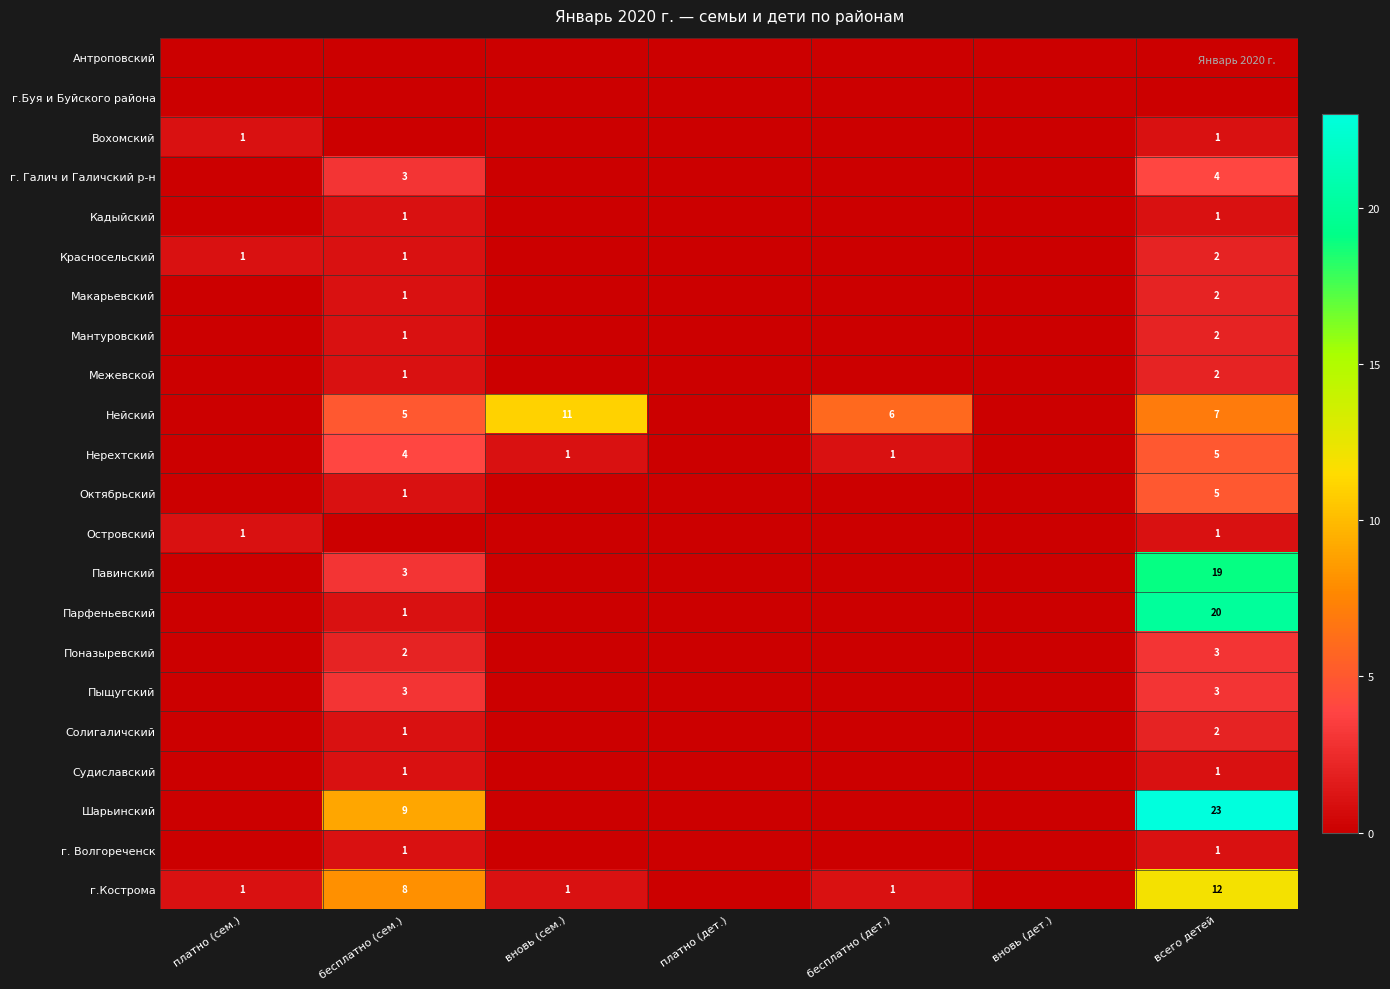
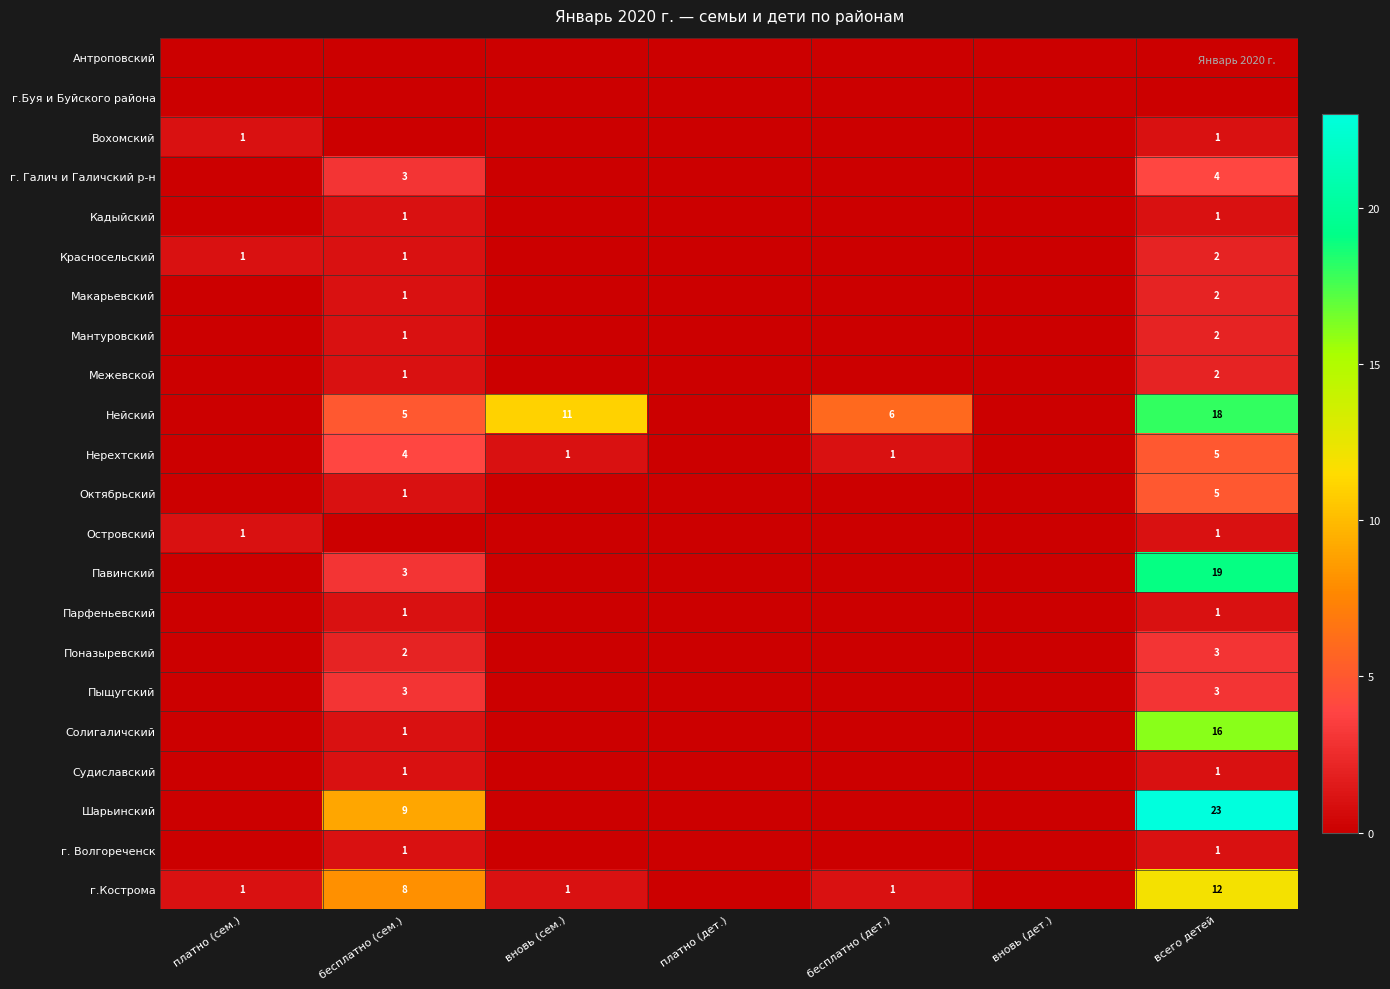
Нейский, всего детей: 7 -> 18
Парфеньевский, всего детей: 20 -> 1
Солигаличский, всего детей: 2 -> 16
